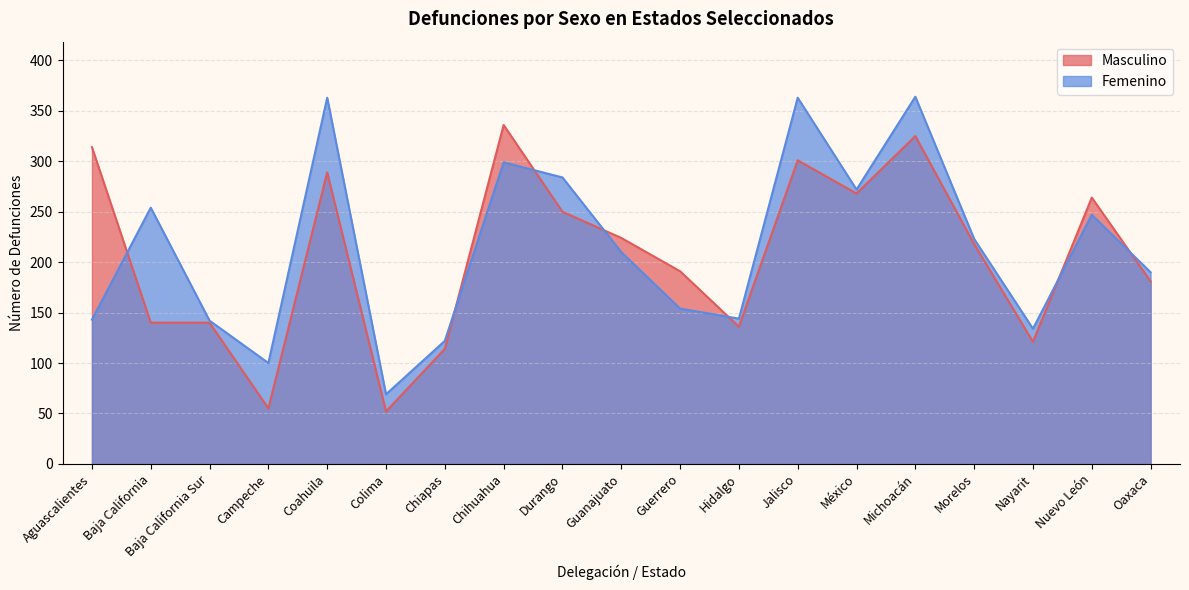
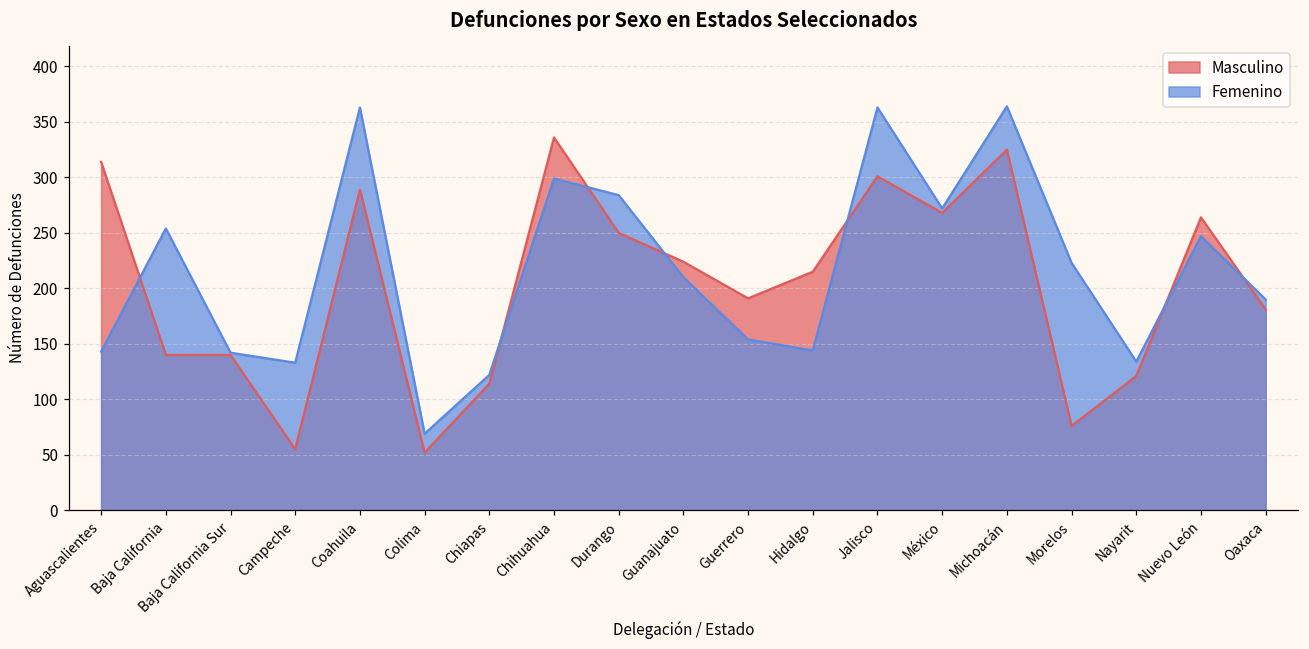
Femenino, Campeche: 100 -> 133
Masculino, Hidalgo: 136 -> 215
Masculino, Morelos: 218 -> 76
